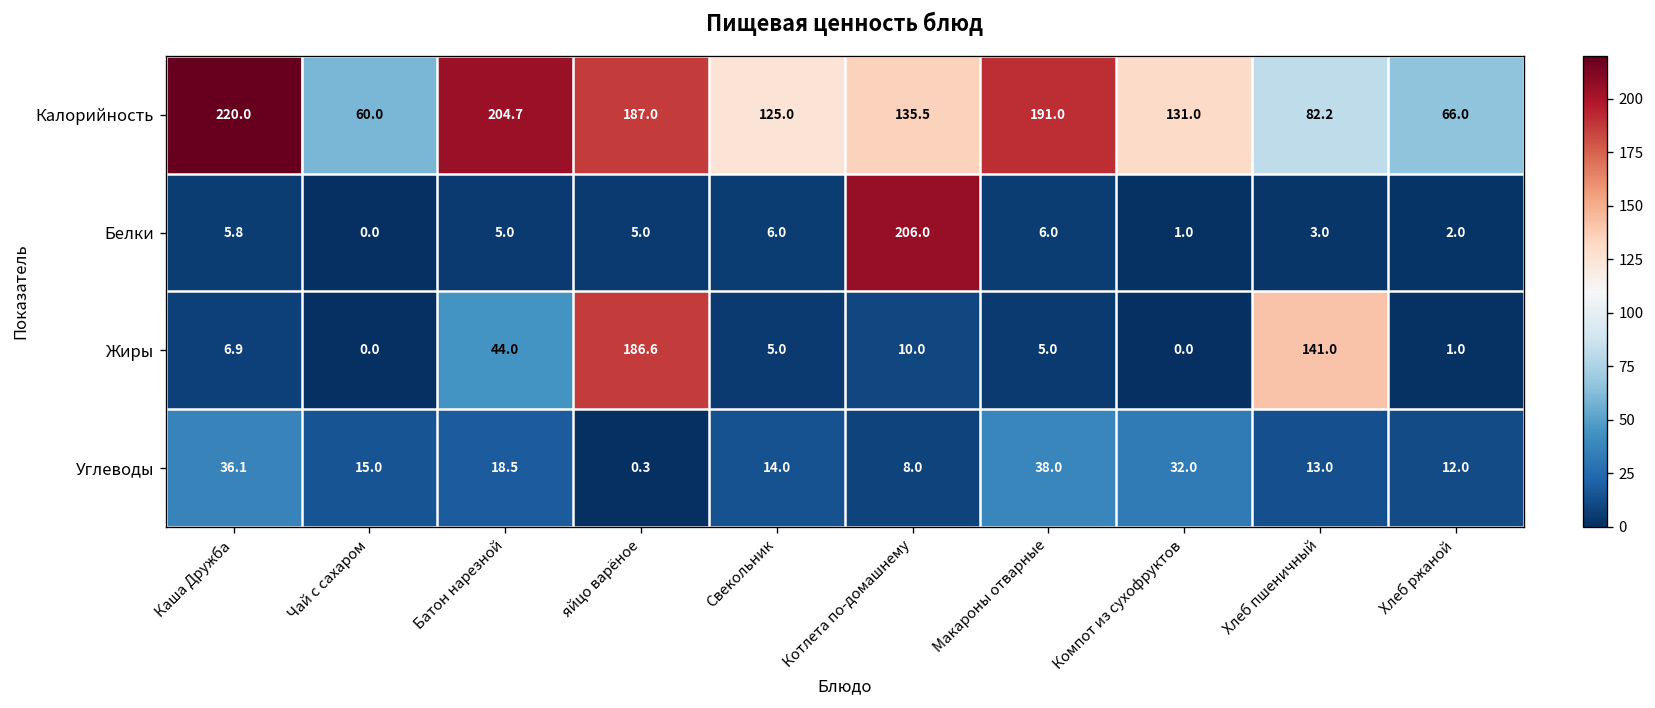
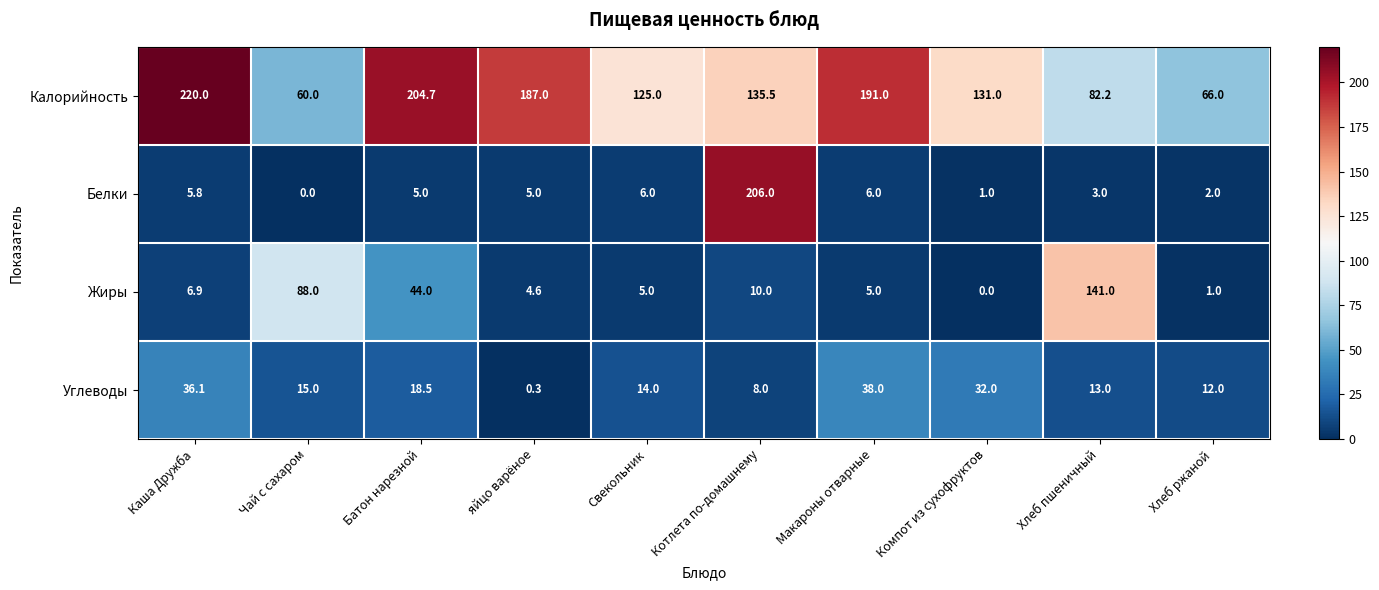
Жиры, Чай с сахаром: 0.0 -> 88.0
Жиры, яйцо варёное: 186.6 -> 4.6
